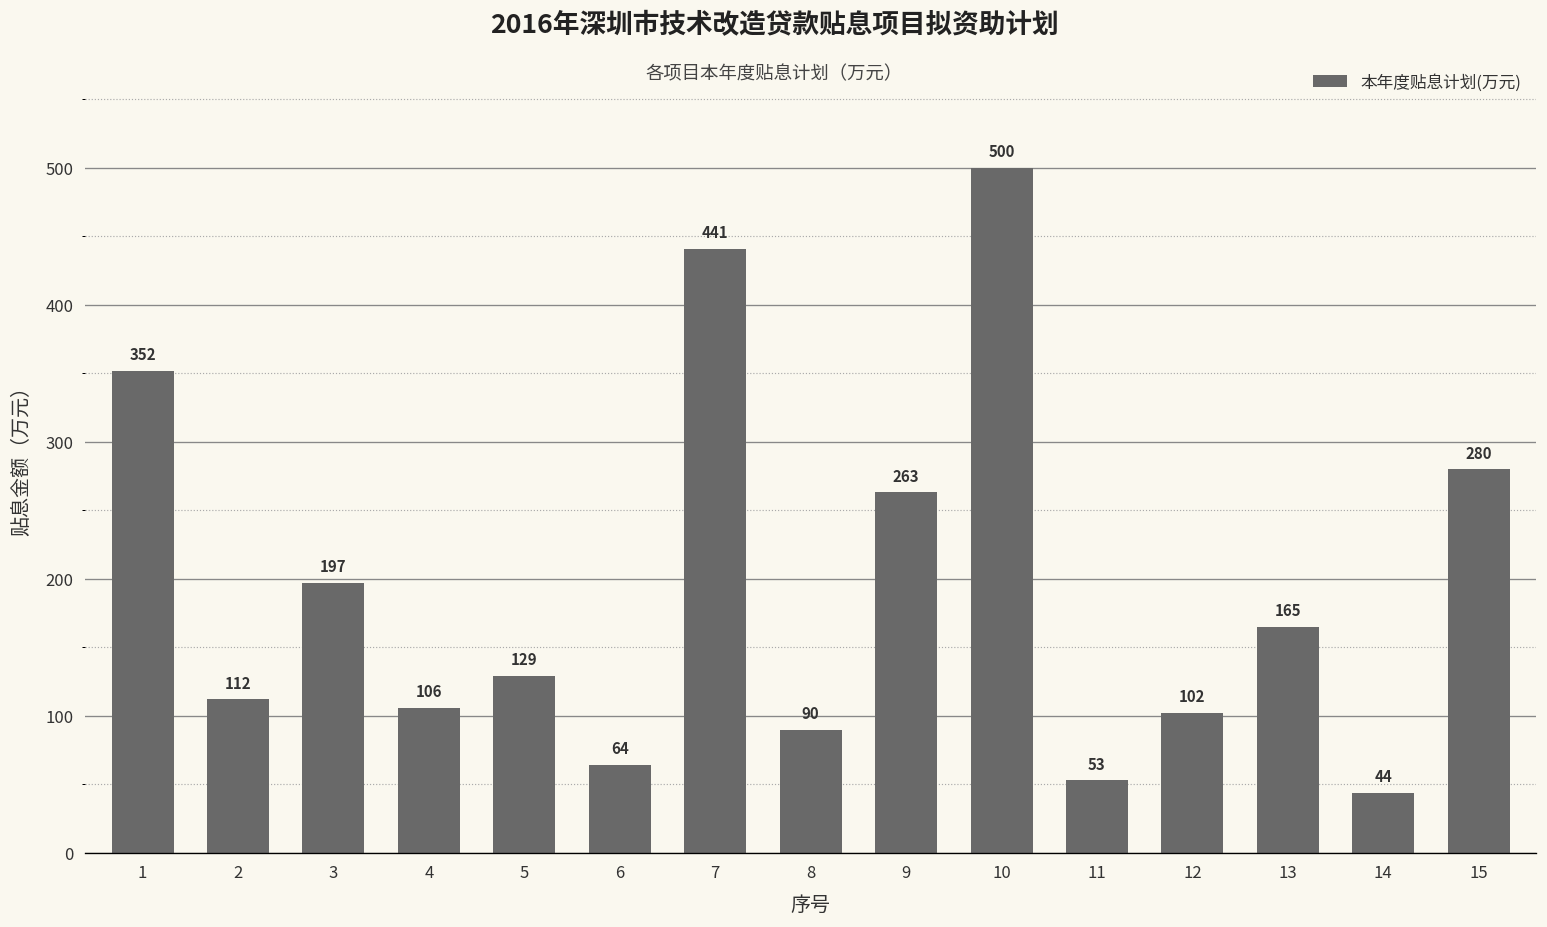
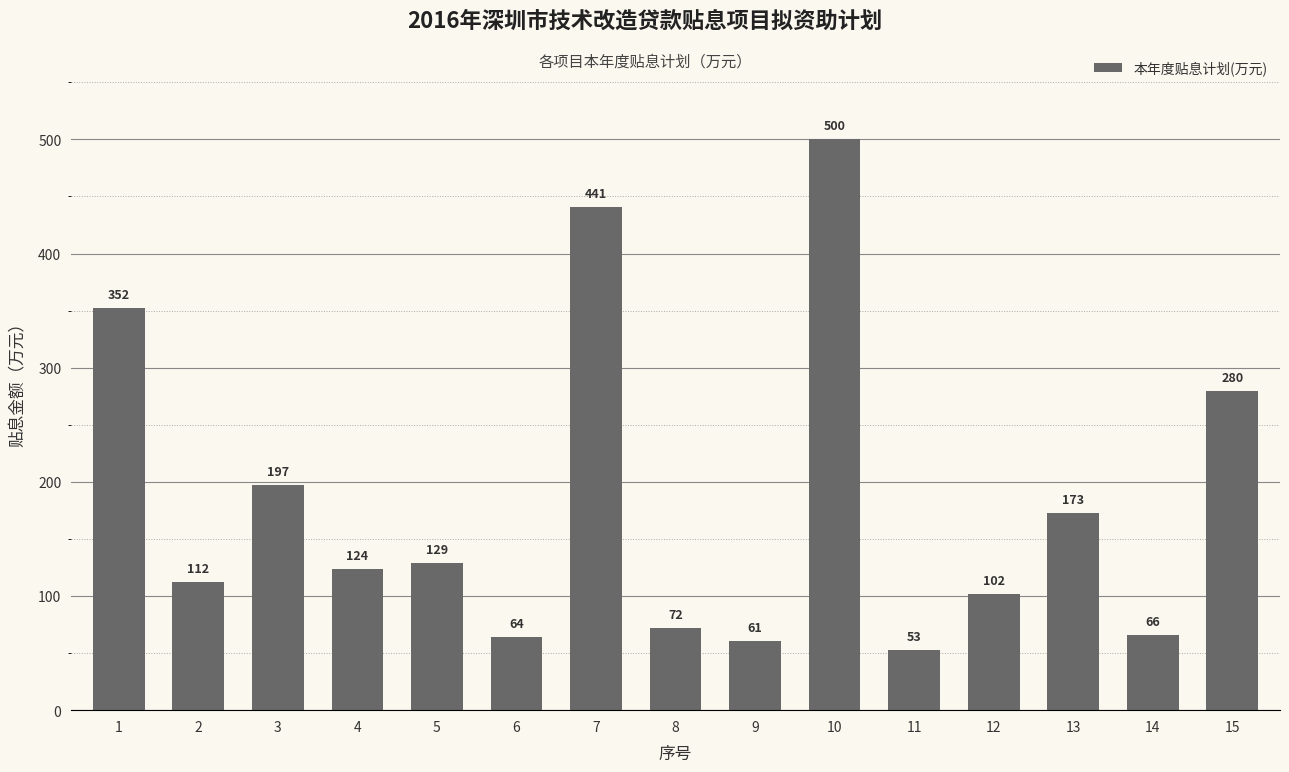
4: 106 -> 124
8: 90 -> 72
9: 263 -> 61
13: 165 -> 173
14: 44 -> 66
